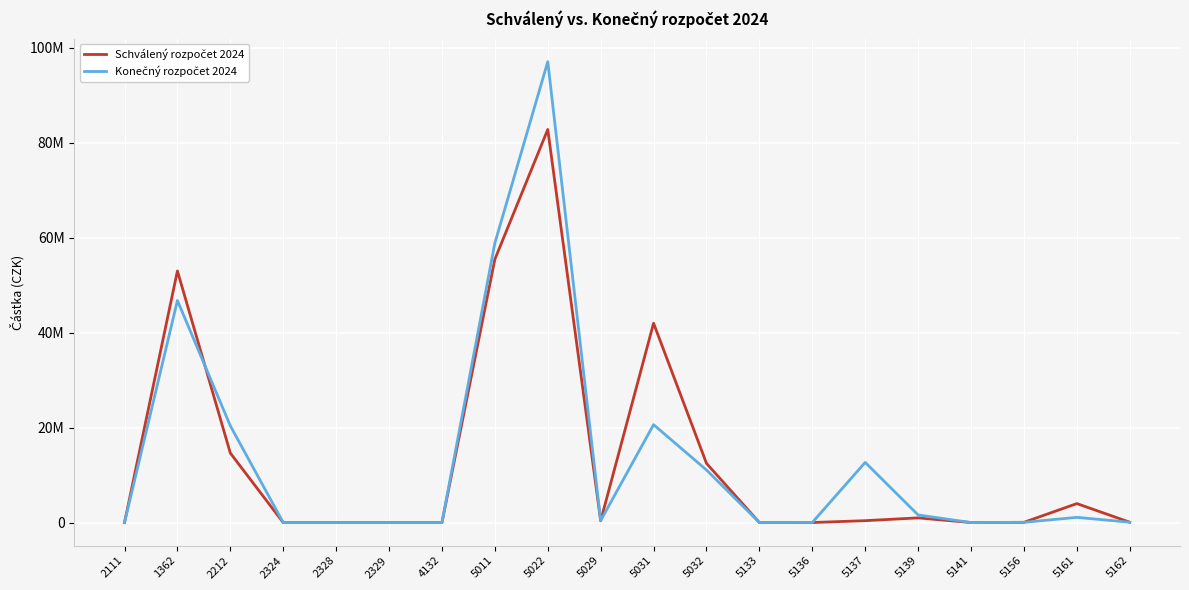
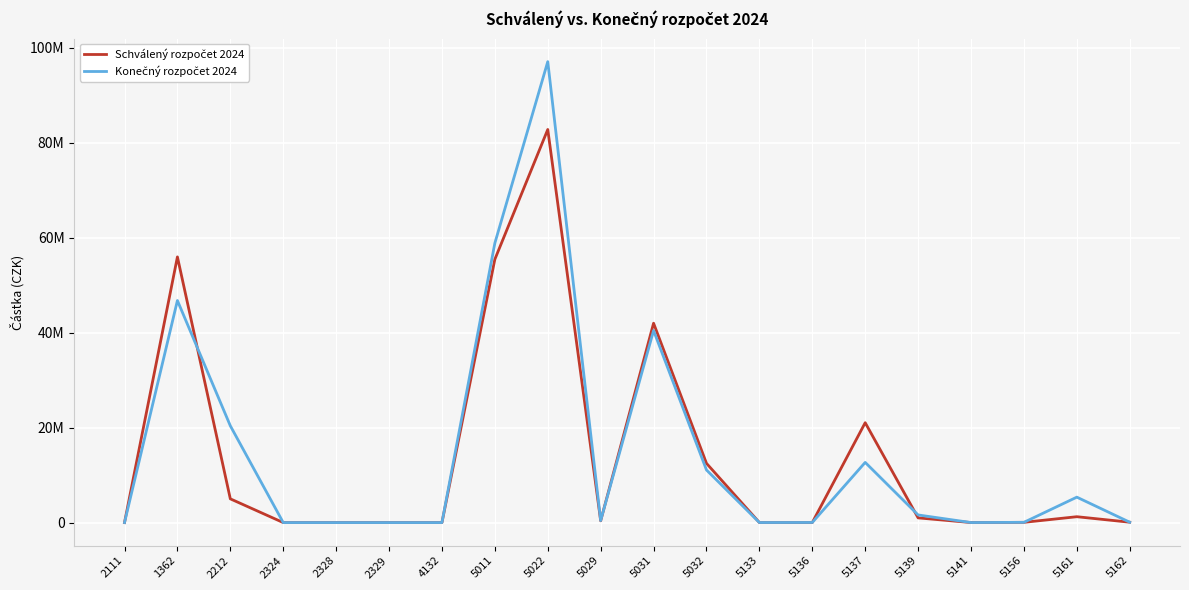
Schválený rozpočet 2024, 1362: 53000000 -> 56000000
Schválený rozpočet 2024, 2212: 15000000 -> 5000000
Konečný rozpočet 2024, 5031: 21000000 -> 40000000
Schválený rozpočet 2024, 5137: 0 -> 21000000
Schválený rozpočet 2024, 5161: 4000000 -> 1000000
Konečný rozpočet 2024, 5161: 1000000 -> 5000000
